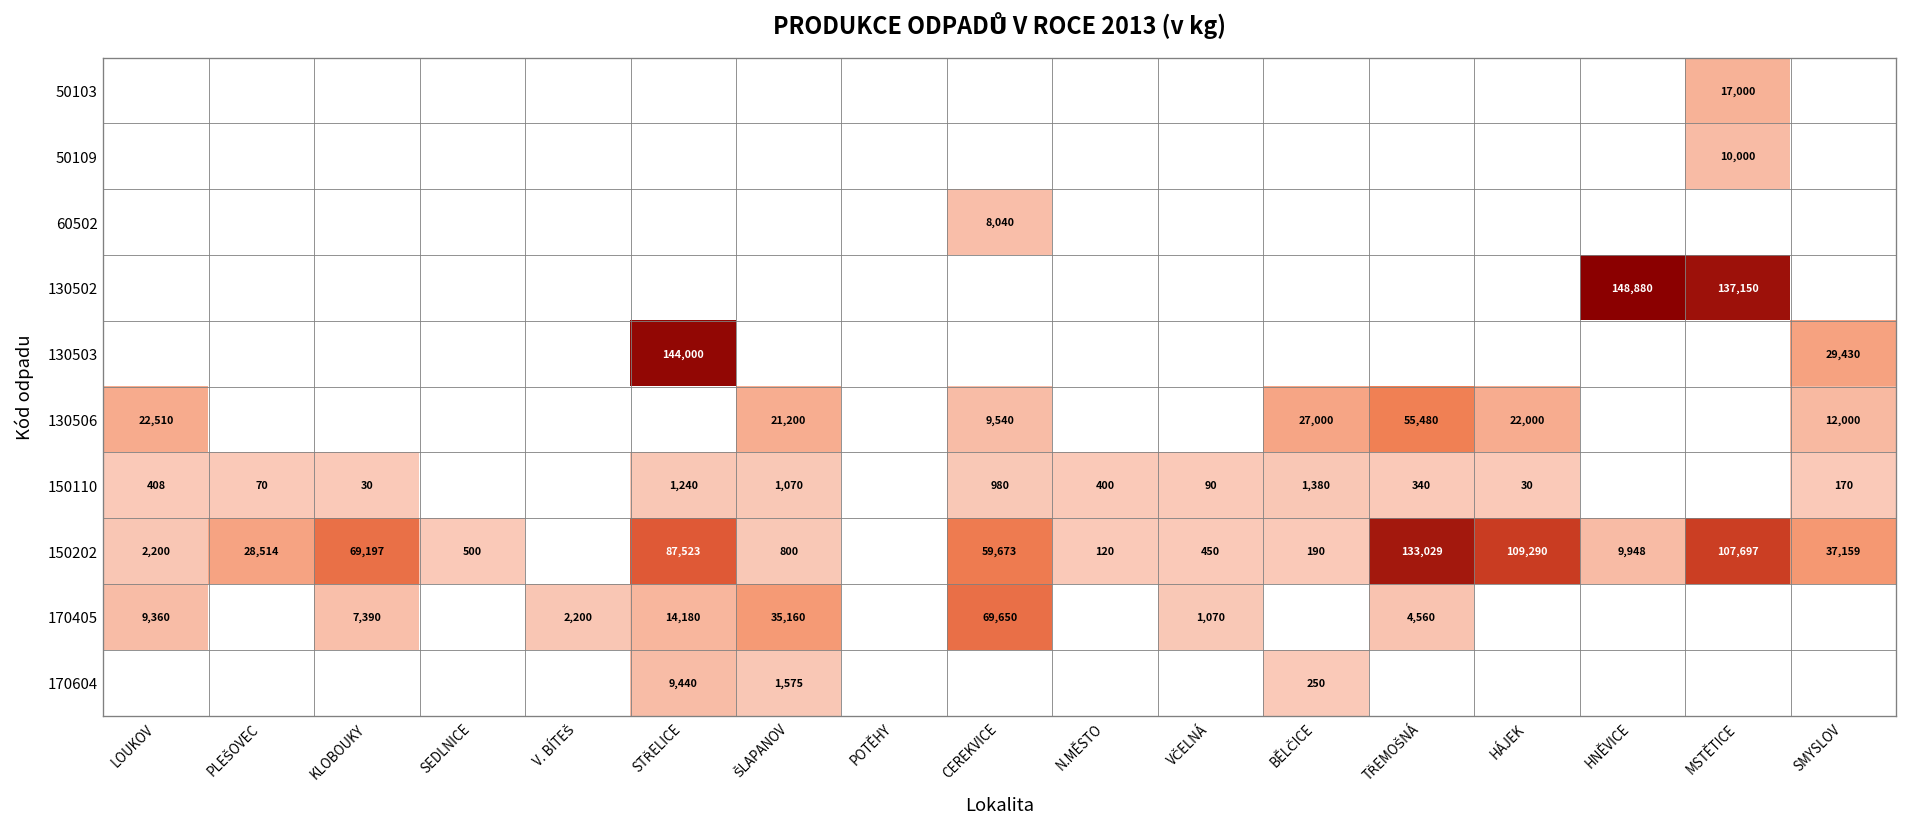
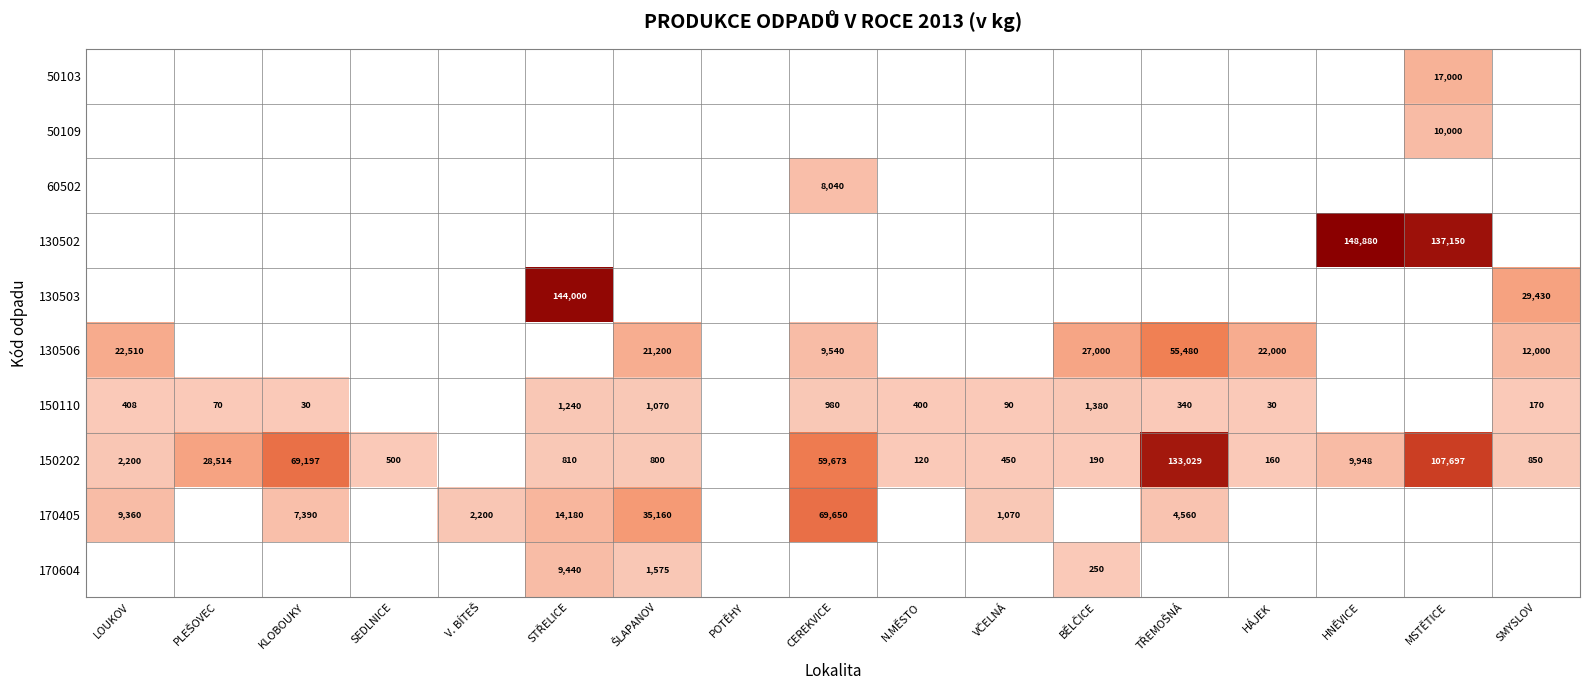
150202, STŘELICE: 87,523 -> 810
150202, HÁJEK: 109,290 -> 160
150202, SMYSLOV: 37,159 -> 850
